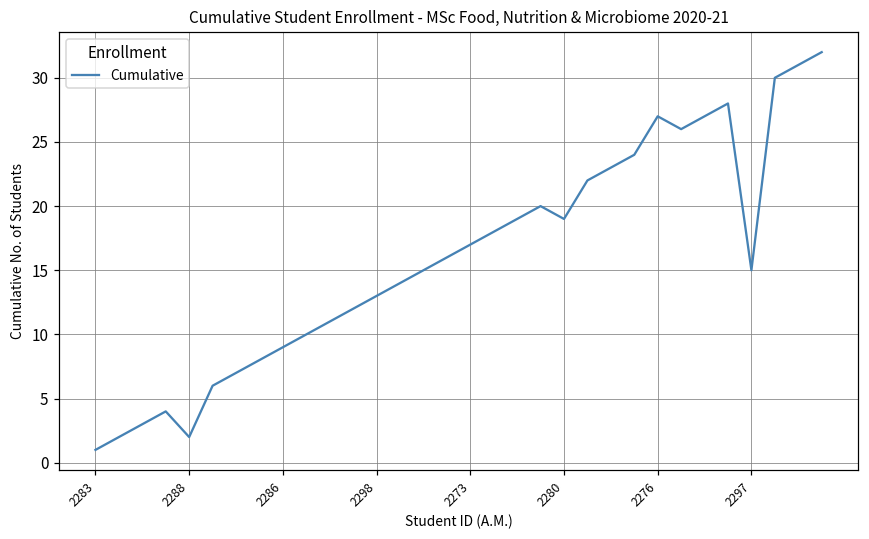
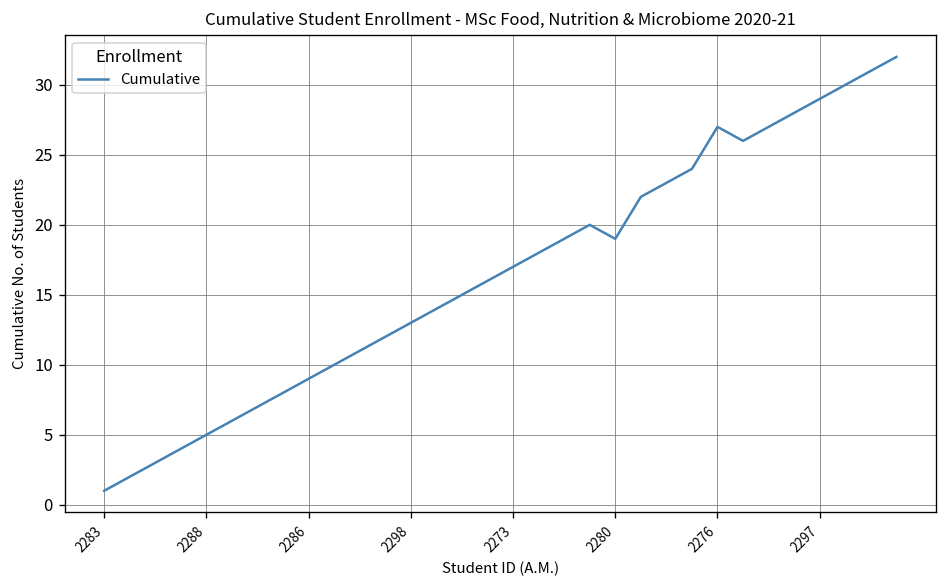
2288: 2 -> 5
2297: 15 -> 29
